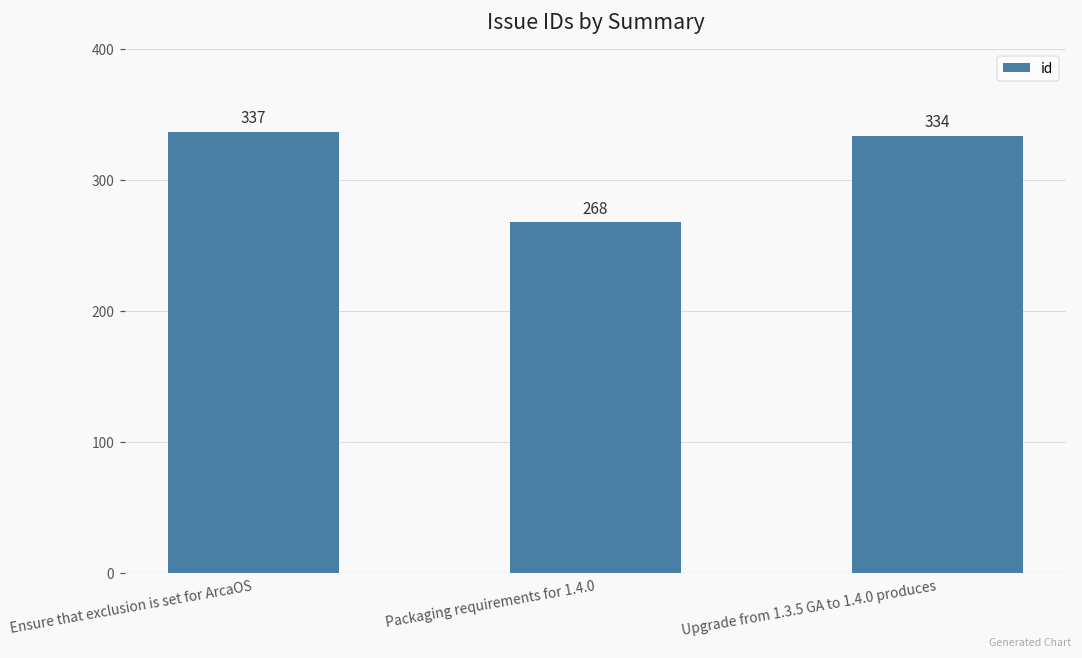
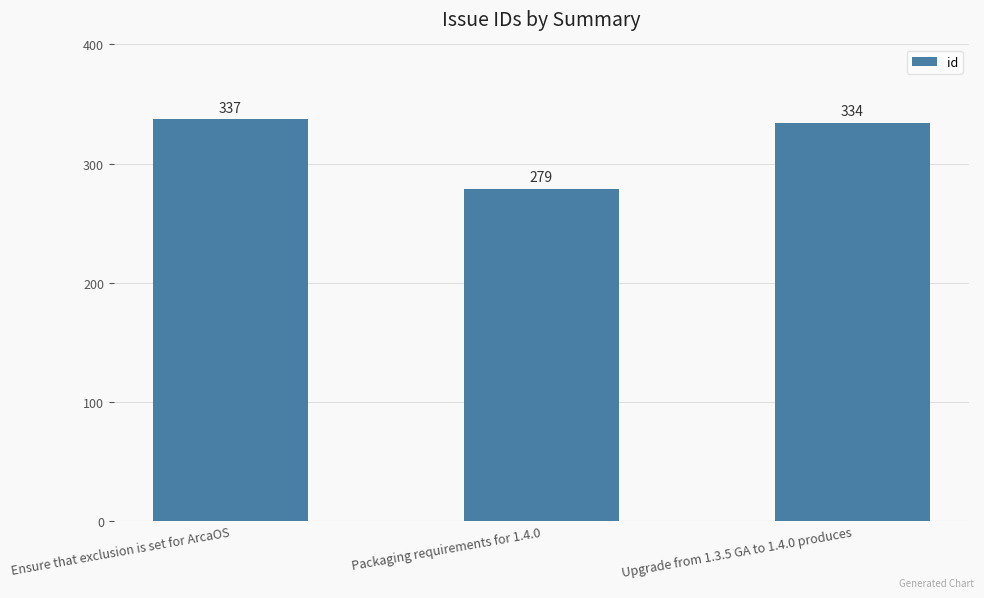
Packaging requirements for 1.4.0: 268 -> 279
